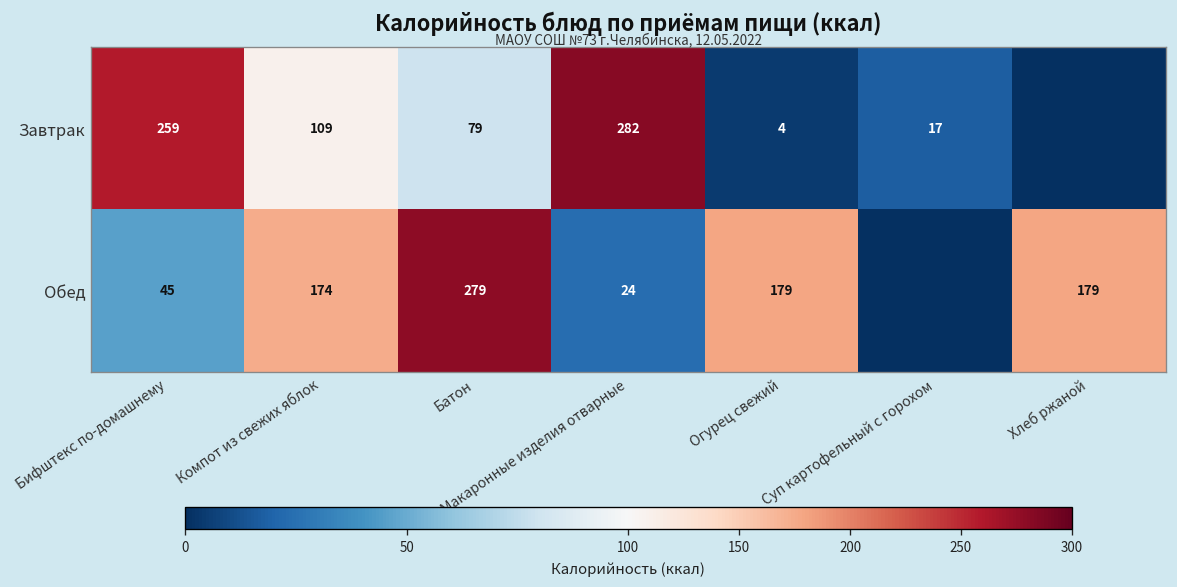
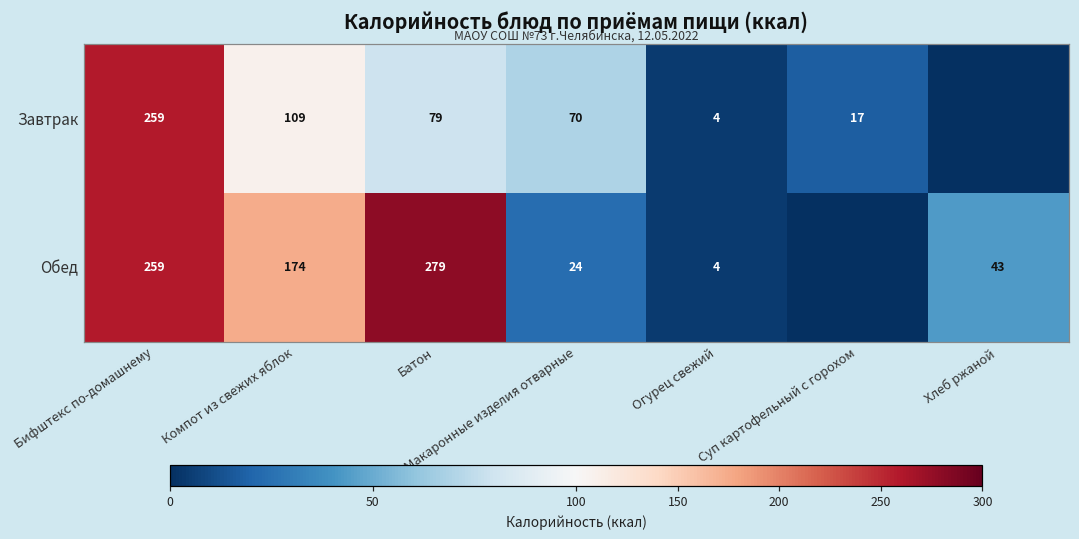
Завтрак, Макаронные изделия отварные: 282 -> 70
Обед, Бифштекс по-домашнему: 45 -> 259
Обед, Огурец свежий: 179 -> 4
Обед, Хлеб ржаной: 179 -> 43
